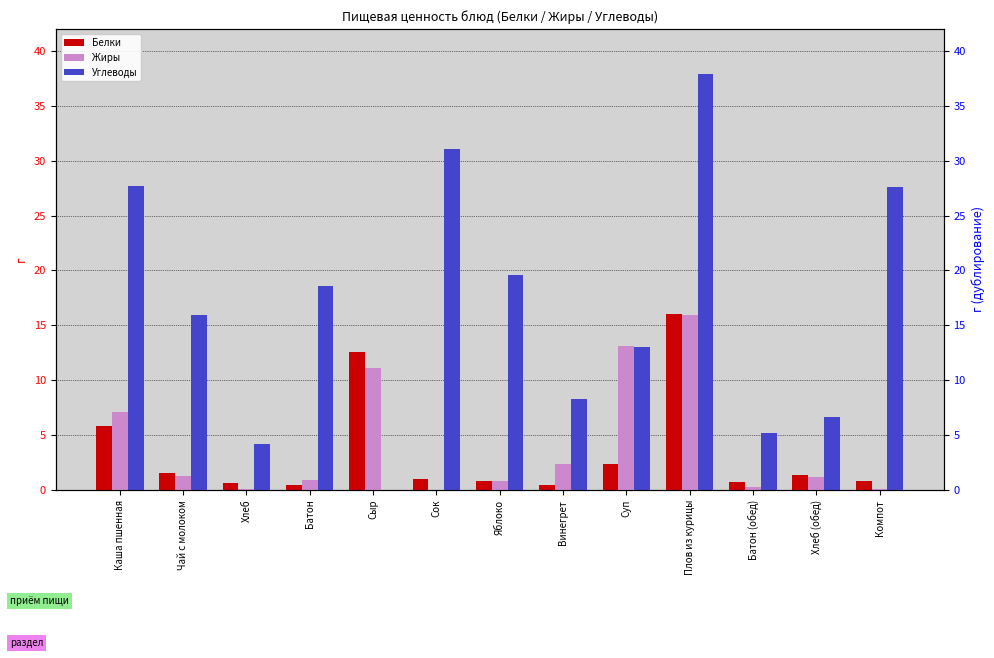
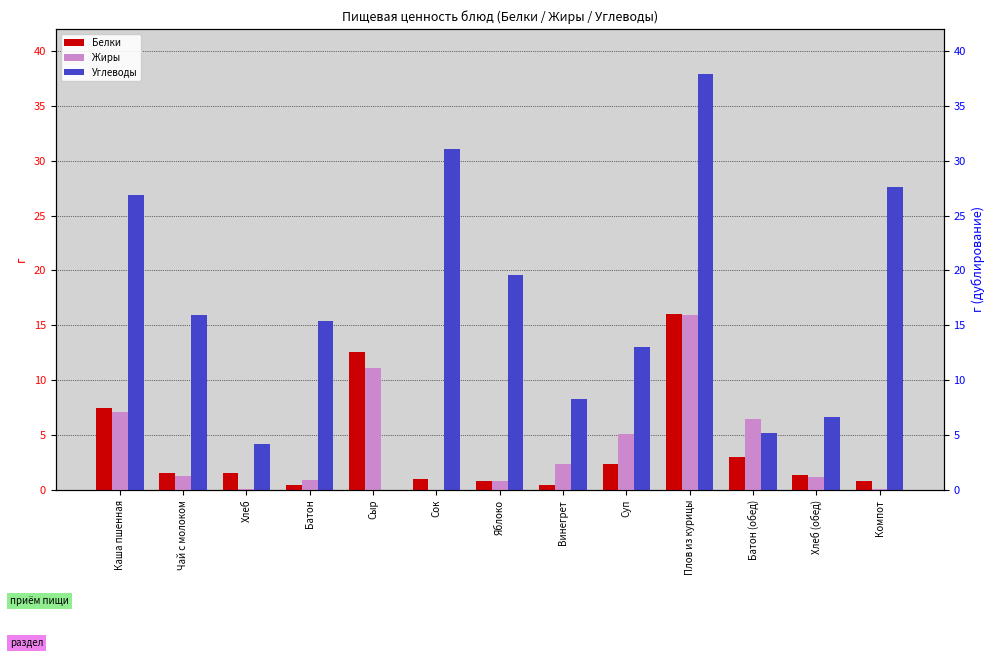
Белки, Каша пшенная: 5.9 -> 7.5
Углеводы, Каша пшенная: 27.7 -> 26.9
Белки, Хлеб: 0.7 -> 1.5
Углеводы, Батон: 18.5 -> 15.4
Жиры, Суп: 13.2 -> 5.1
Белки, Батон (обед): 0.8 -> 3.0
Жиры, Батон (обед): 0.3 -> 6.5
